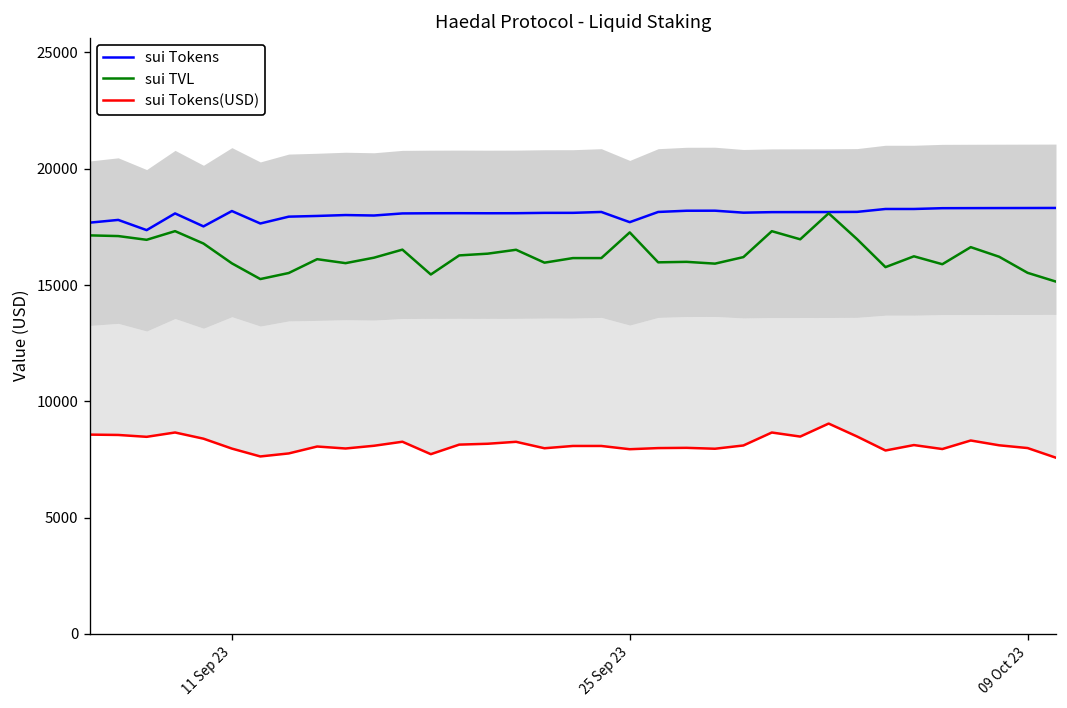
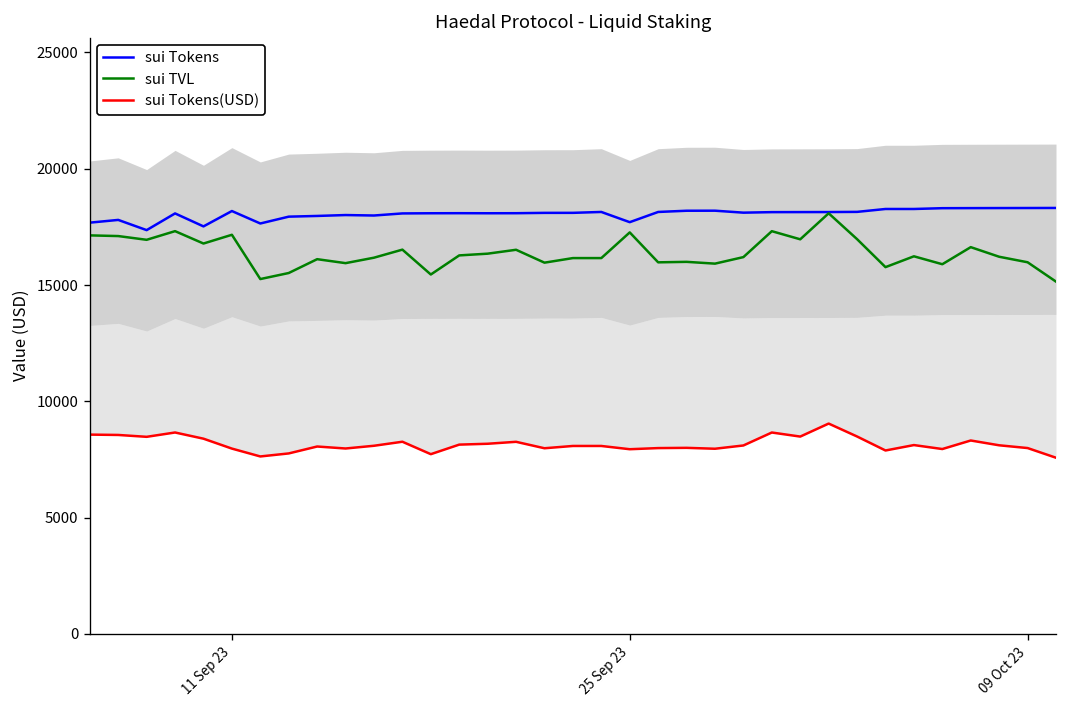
sui TVL, 11 Sep 23: 15900 -> 17200
sui TVL, 09 Oct 23: 15500 -> 16000
